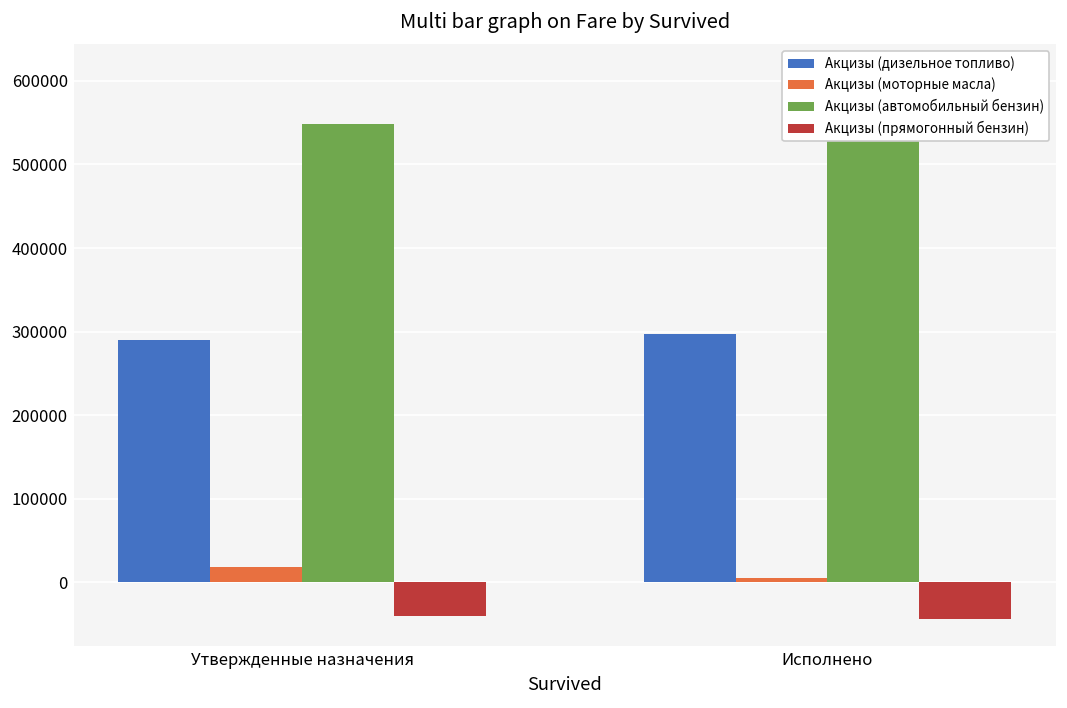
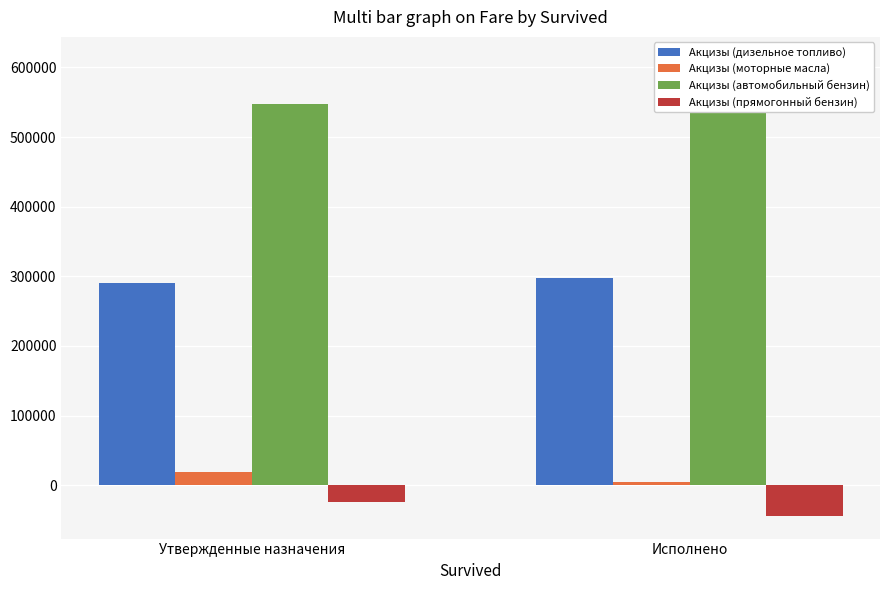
Акцизы (прямогонный бензин), Утвержденные назначения: -40000 -> -20000
